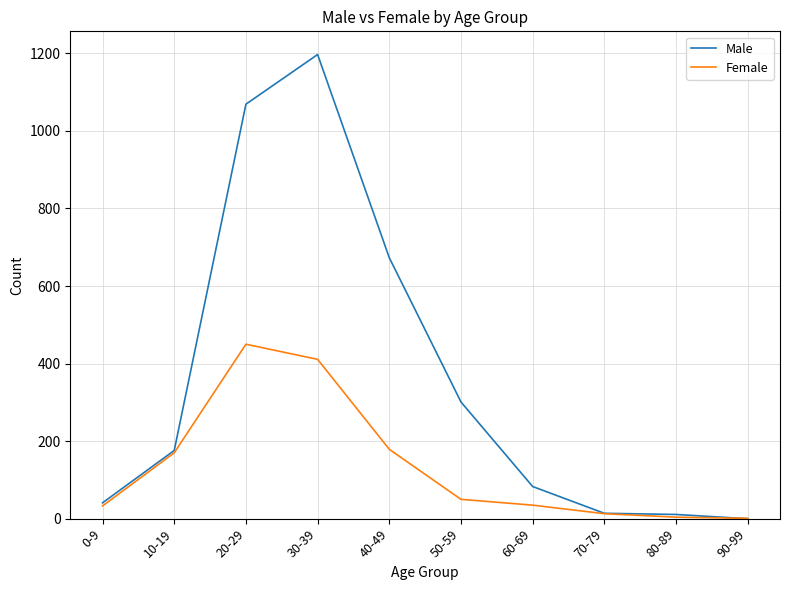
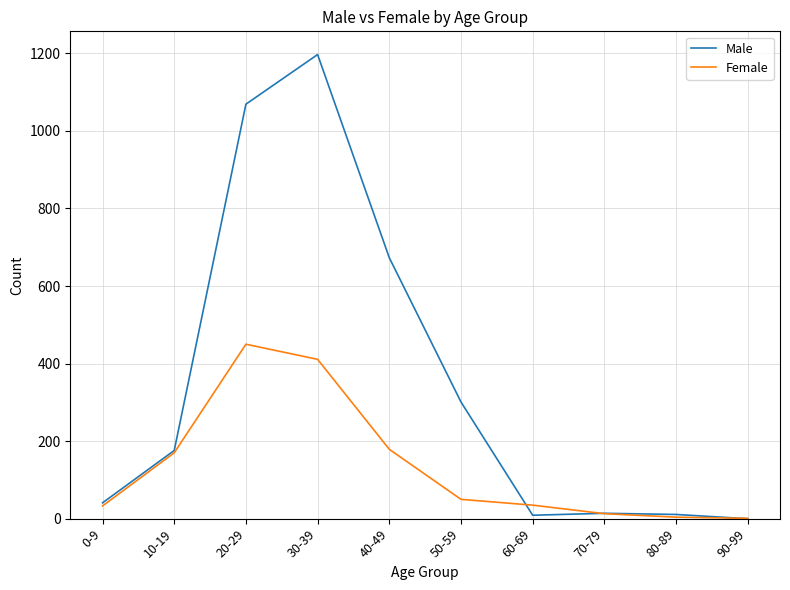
Male, 60-69: 80 -> 10
